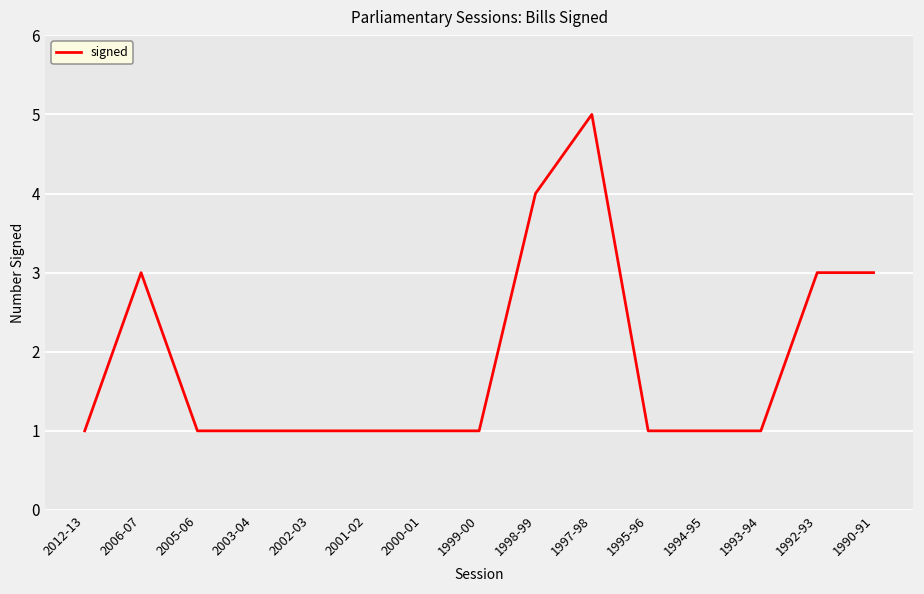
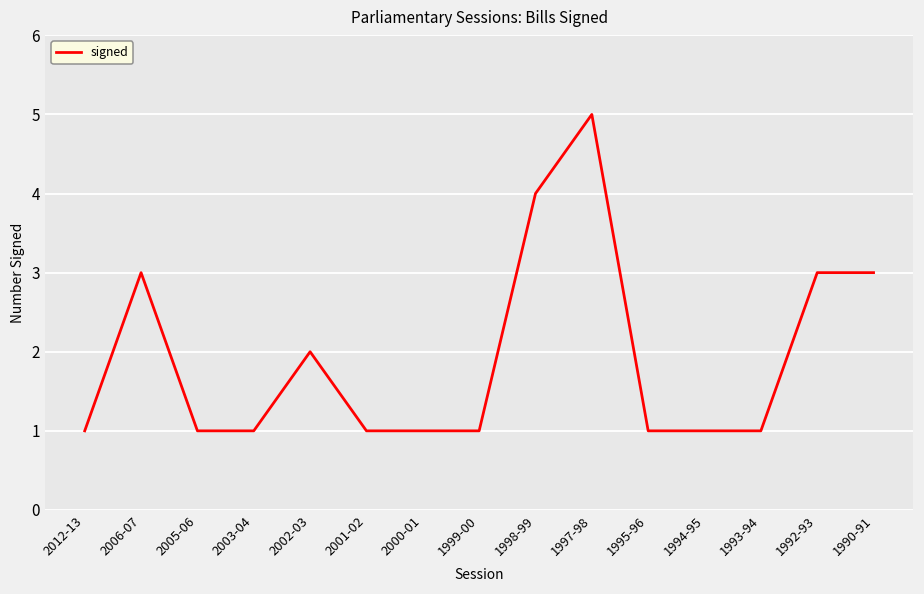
2002-03: 1 -> 2
